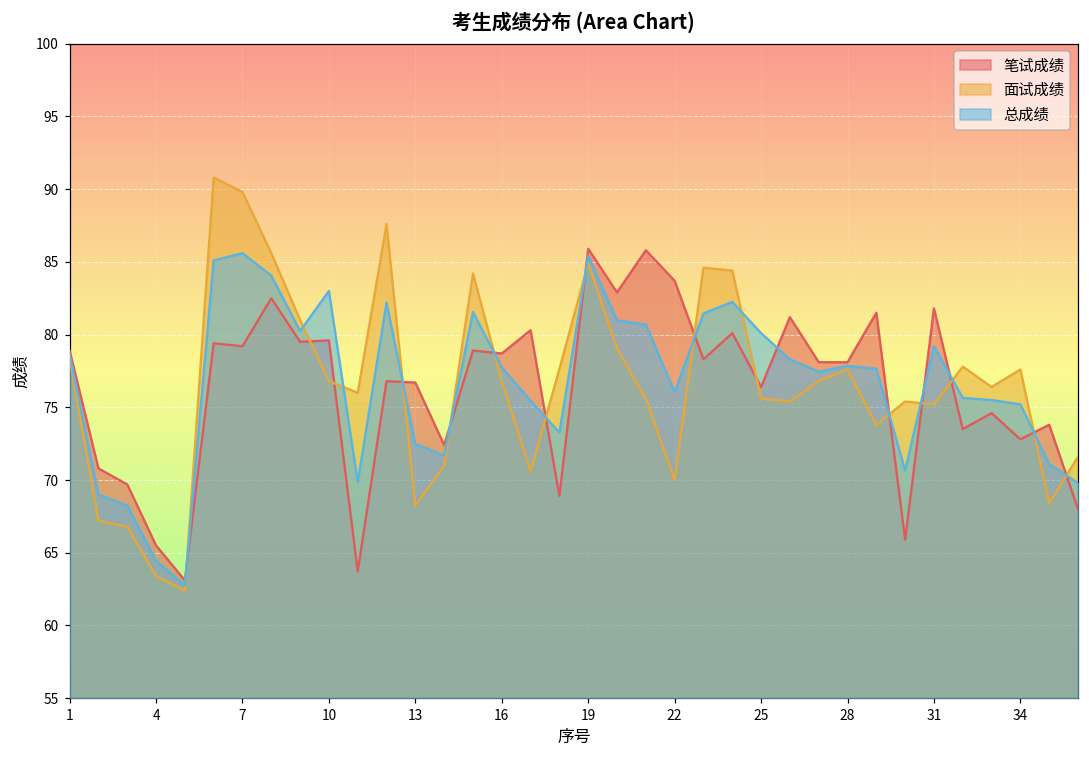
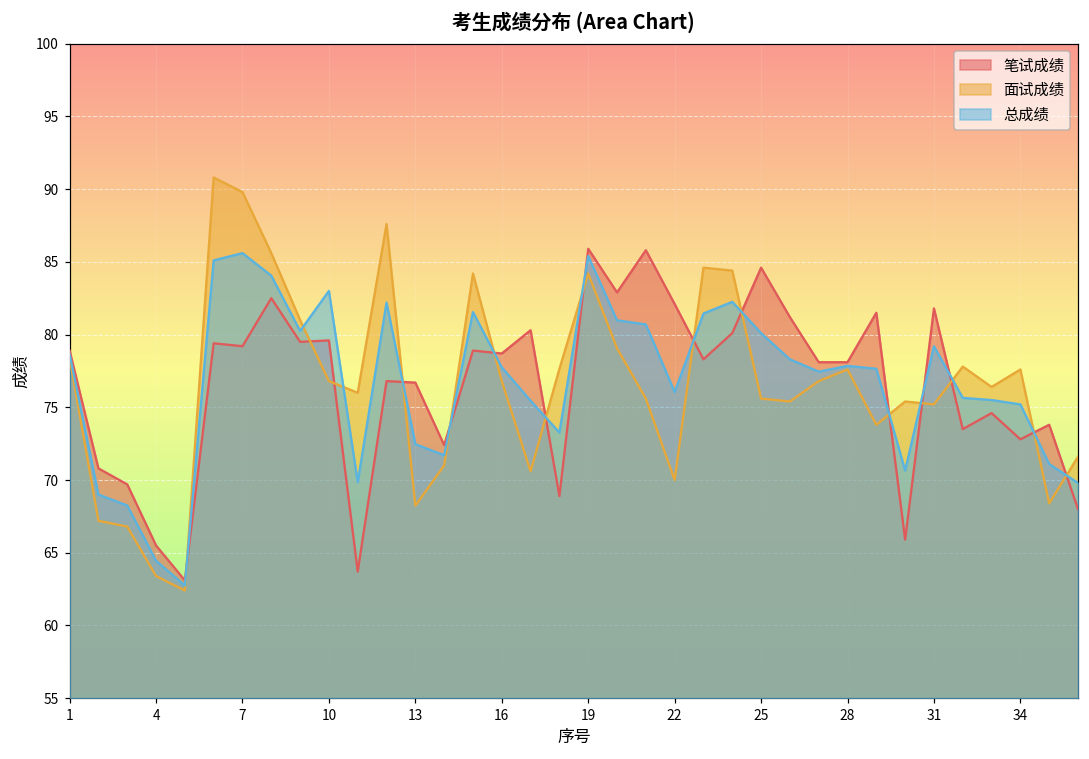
面试成绩, 19: 84.9 -> 84.2
笔试成绩, 22: 83.7 -> 82.1
笔试成绩, 25: 76.4 -> 84.6
